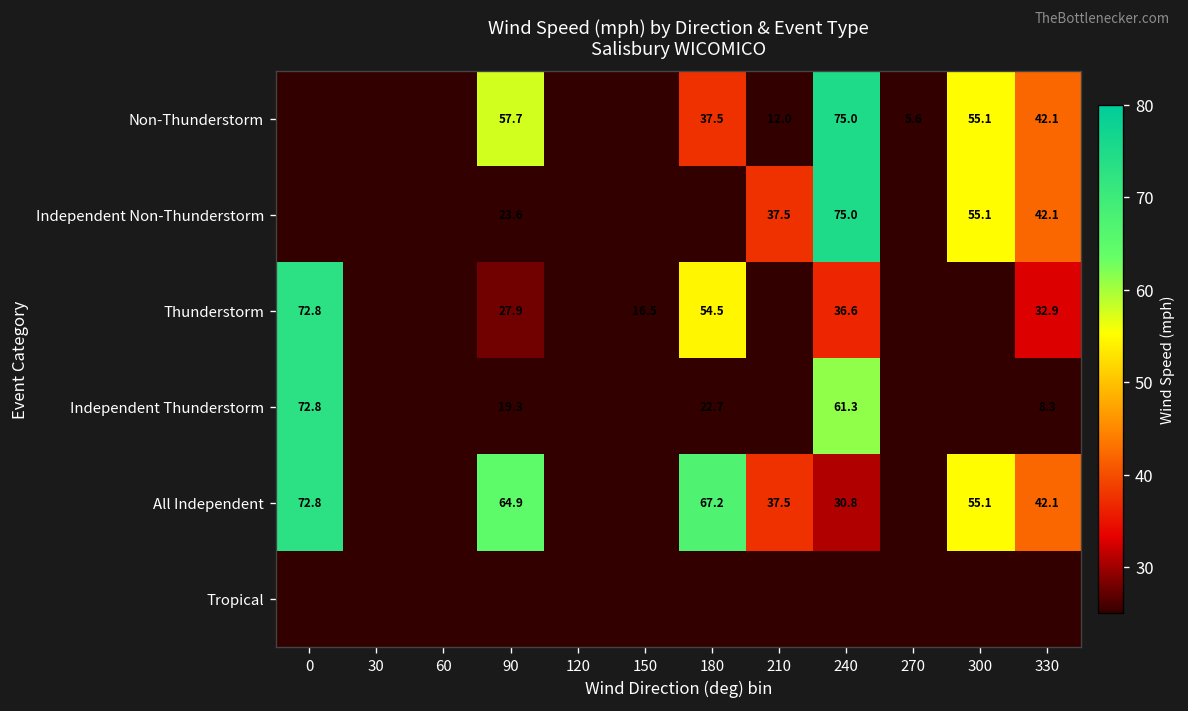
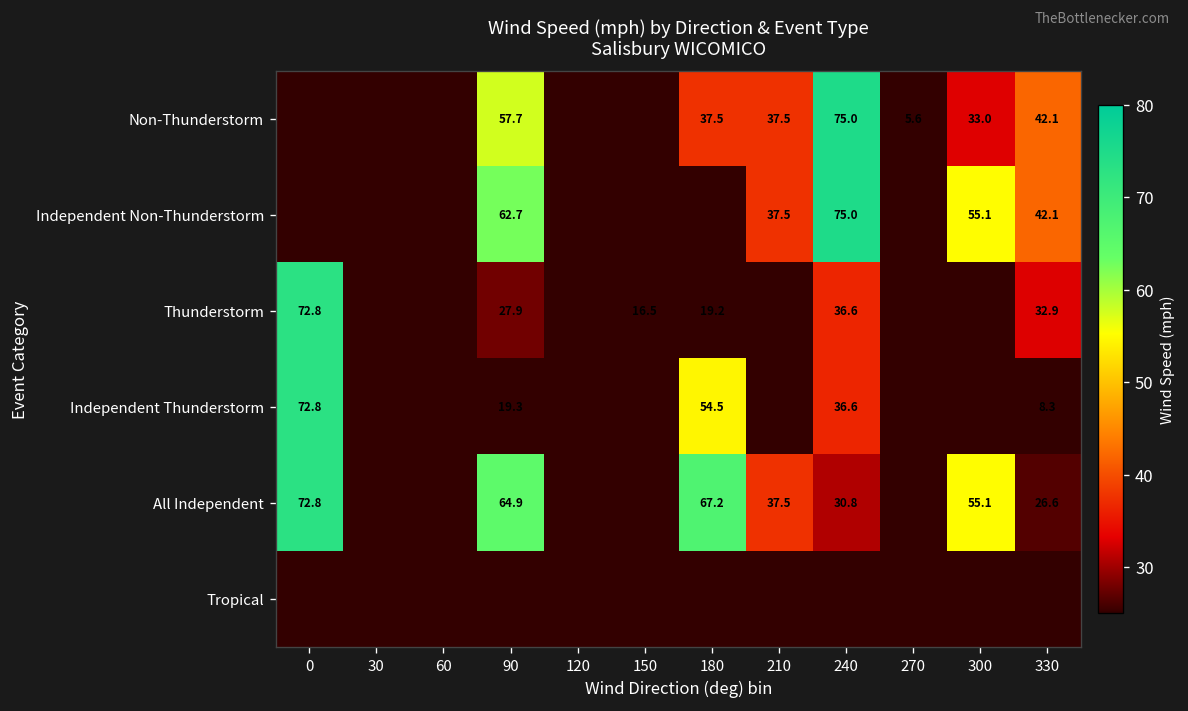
Non-Thunderstorm, 210: 12.0 -> 37.5
Non-Thunderstorm, 300: 55.1 -> 33.0
Independent Non-Thunderstorm, 90: 23.6 -> 62.7
Thunderstorm, 180: 54.5 -> 19.2
Independent Thunderstorm, 180: 22.7 -> 54.5
Independent Thunderstorm, 240: 61.3 -> 36.6
All Independent, 330: 42.1 -> 26.6
